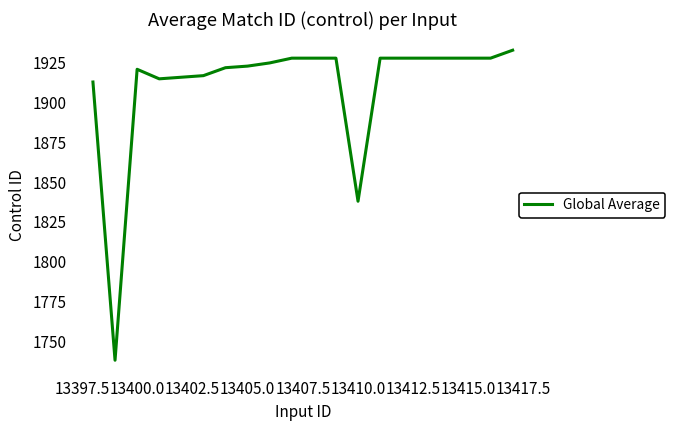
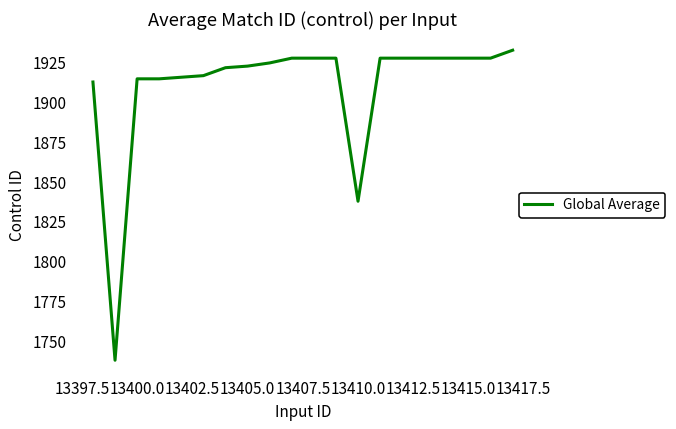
13400.0: 1921 -> 1915
